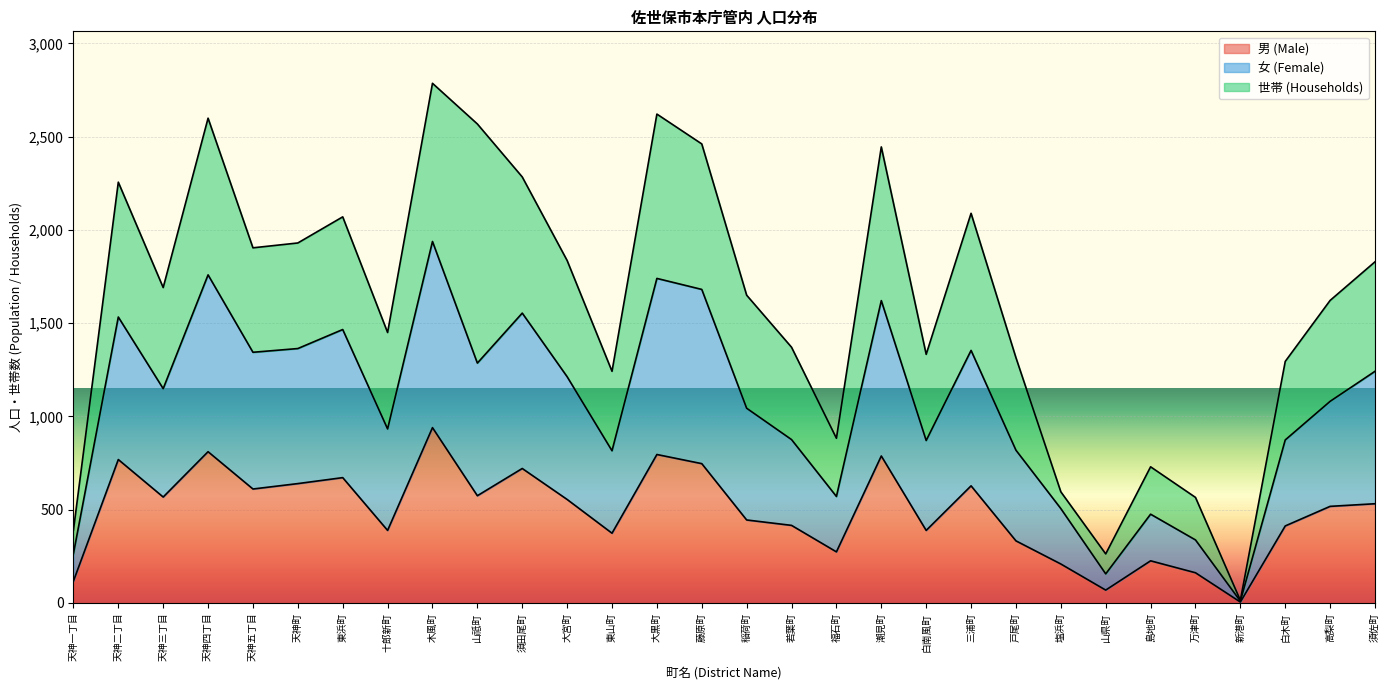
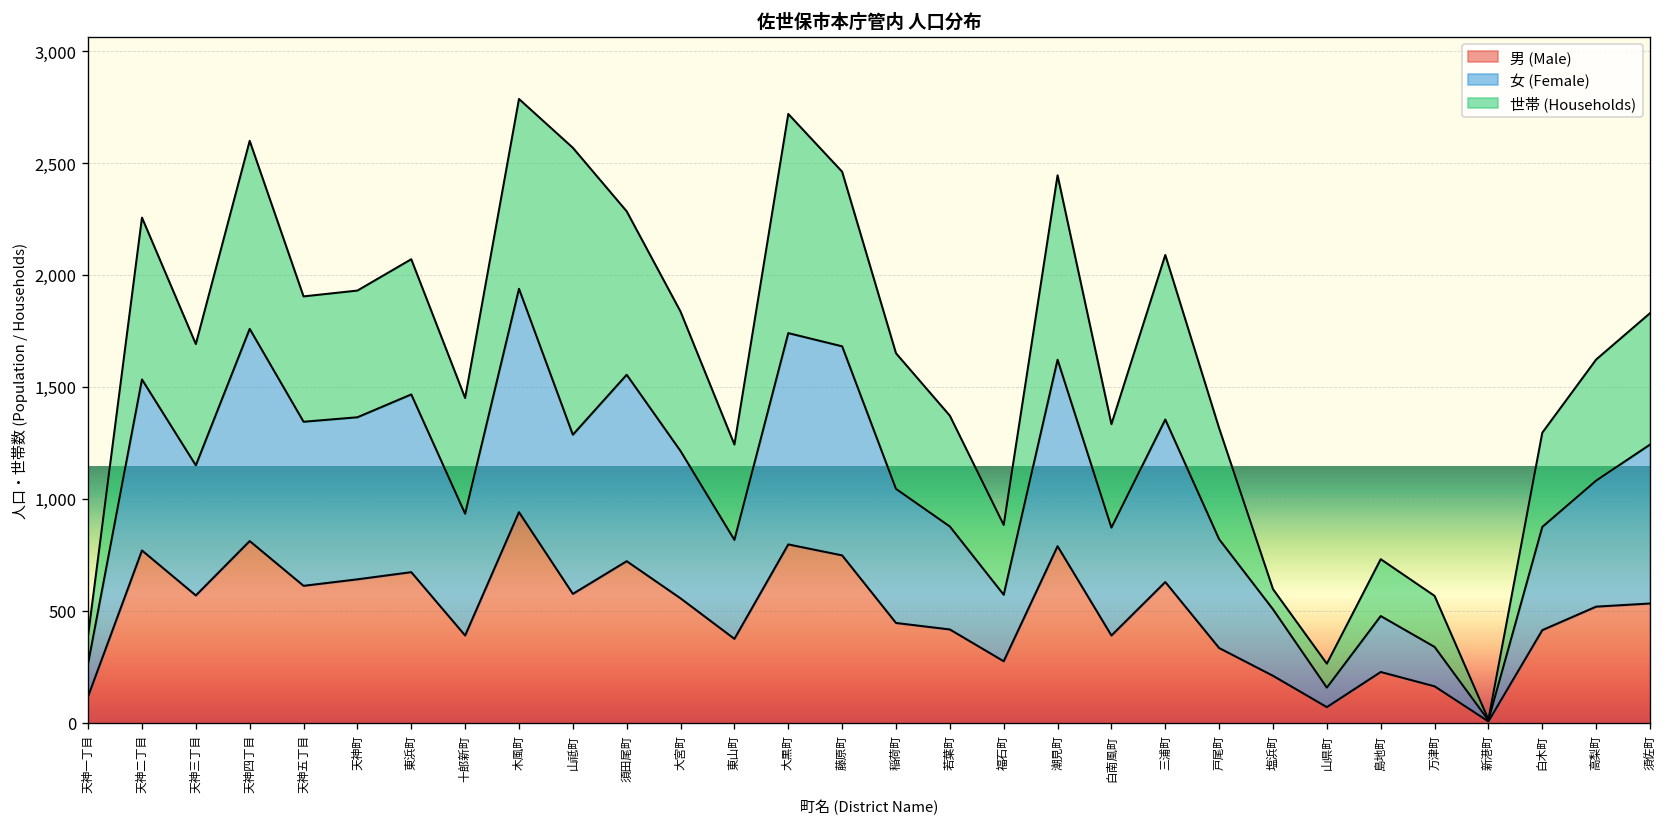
世帯 (Households), 大黒町: 880 -> 980
